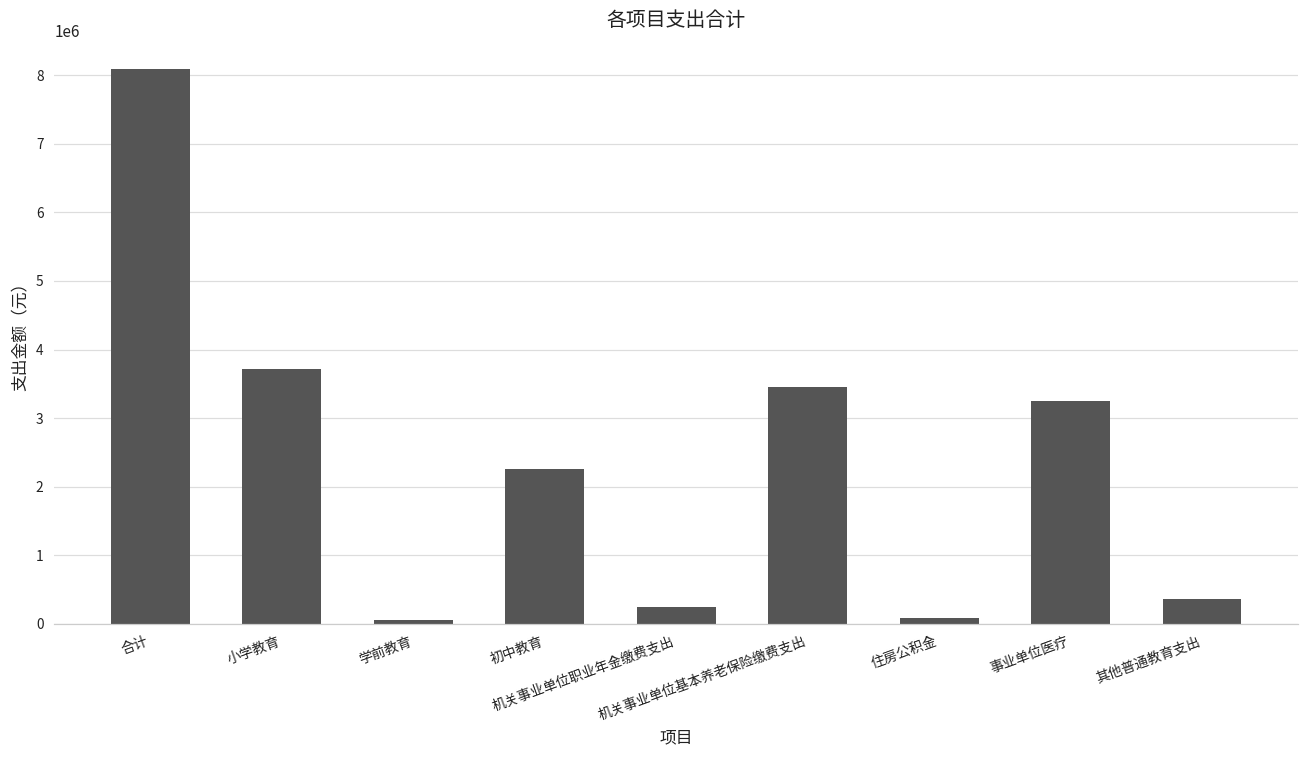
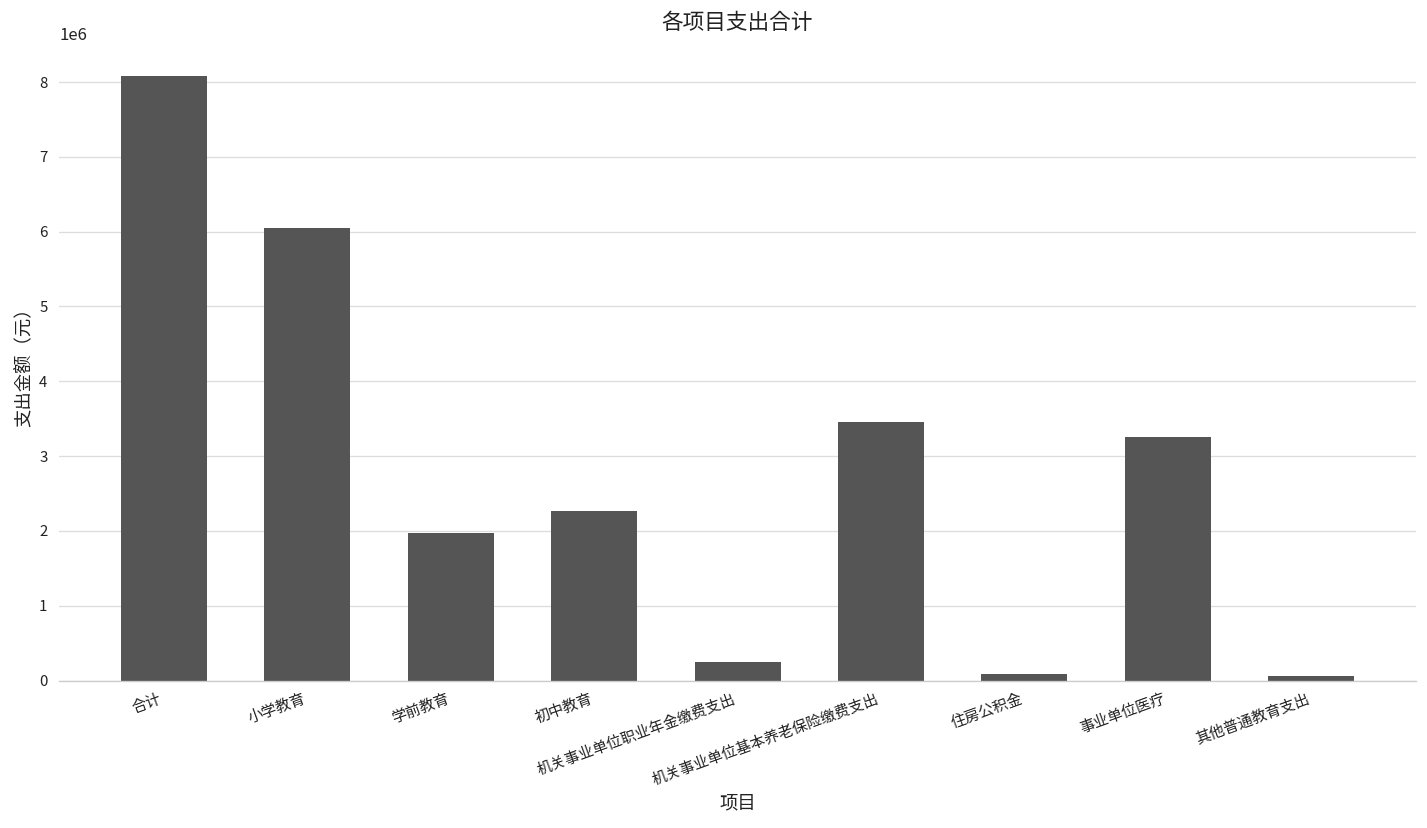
小学教育: 3700000 -> 6000000
学前教育: 100000 -> 2000000
其他普通教育支出: 400000 -> 100000
